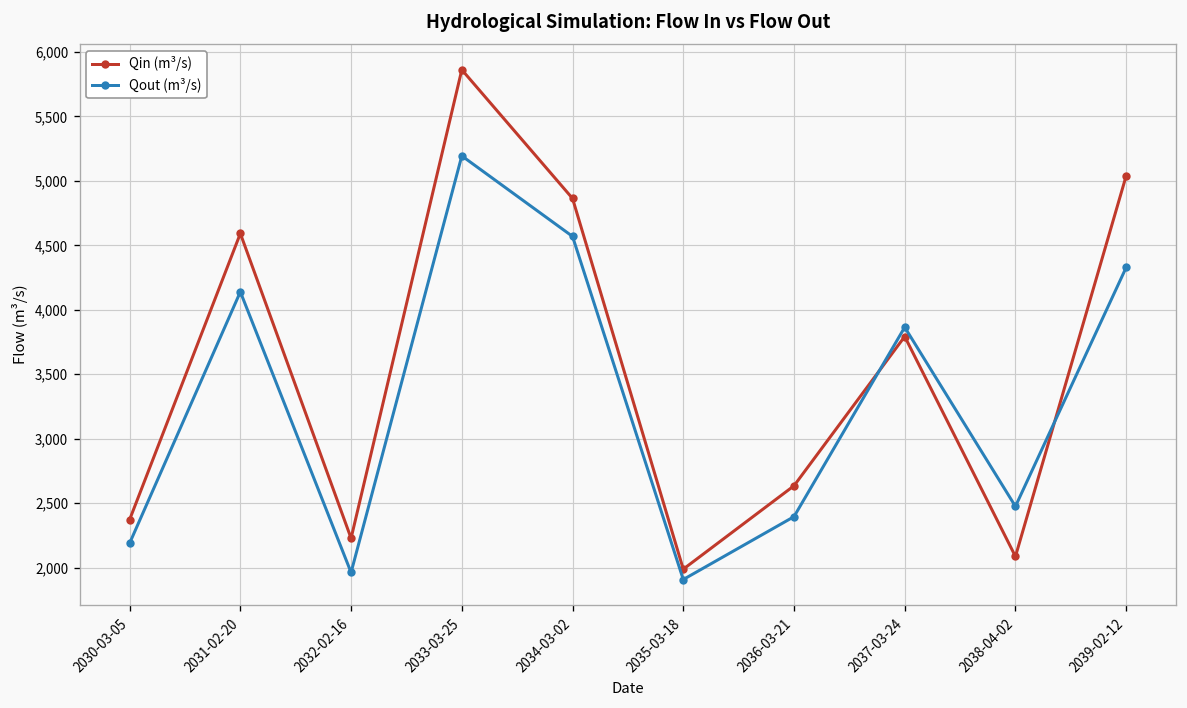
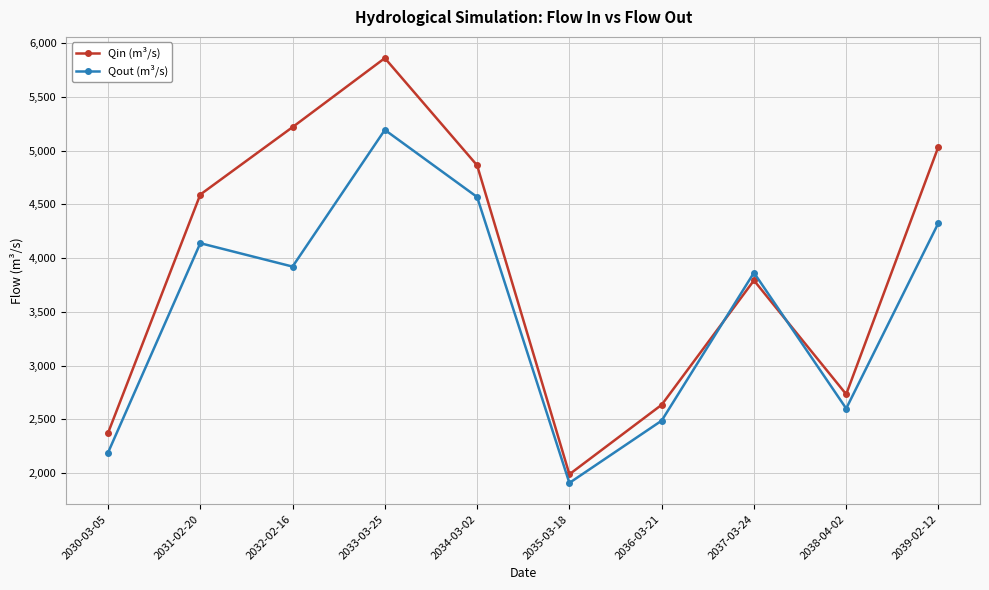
Qin (m³/s), 2032-02-16: 2,230 -> 5,220
Qout (m³/s), 2032-02-16: 1,960 -> 3,920
Qout (m³/s), 2036-03-21: 2,400 -> 2,490
Qin (m³/s), 2038-04-02: 2,090 -> 2,730
Qout (m³/s), 2038-04-02: 2,470 -> 2,600
